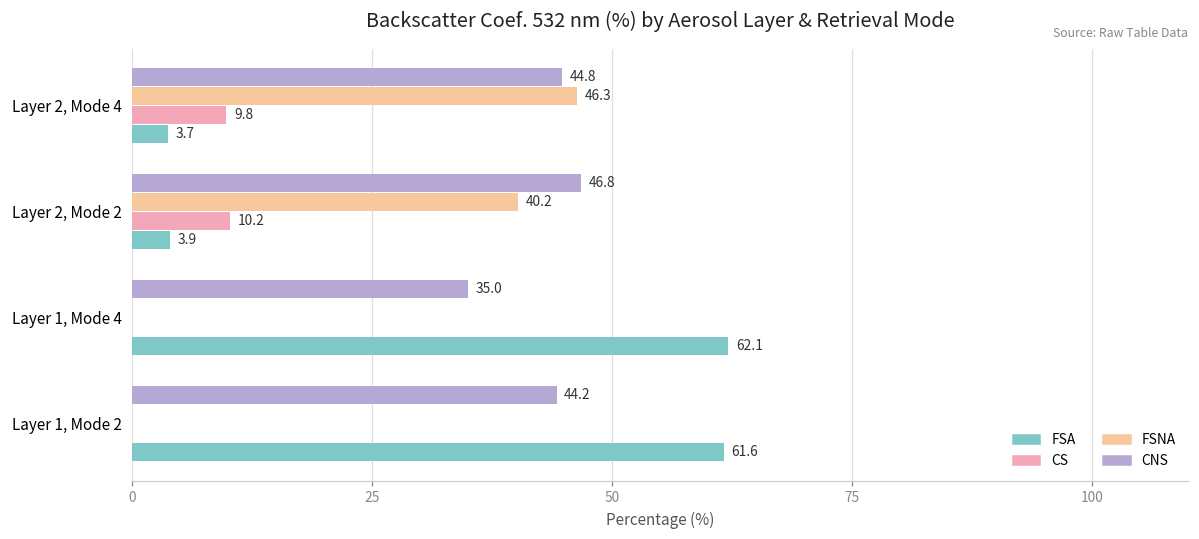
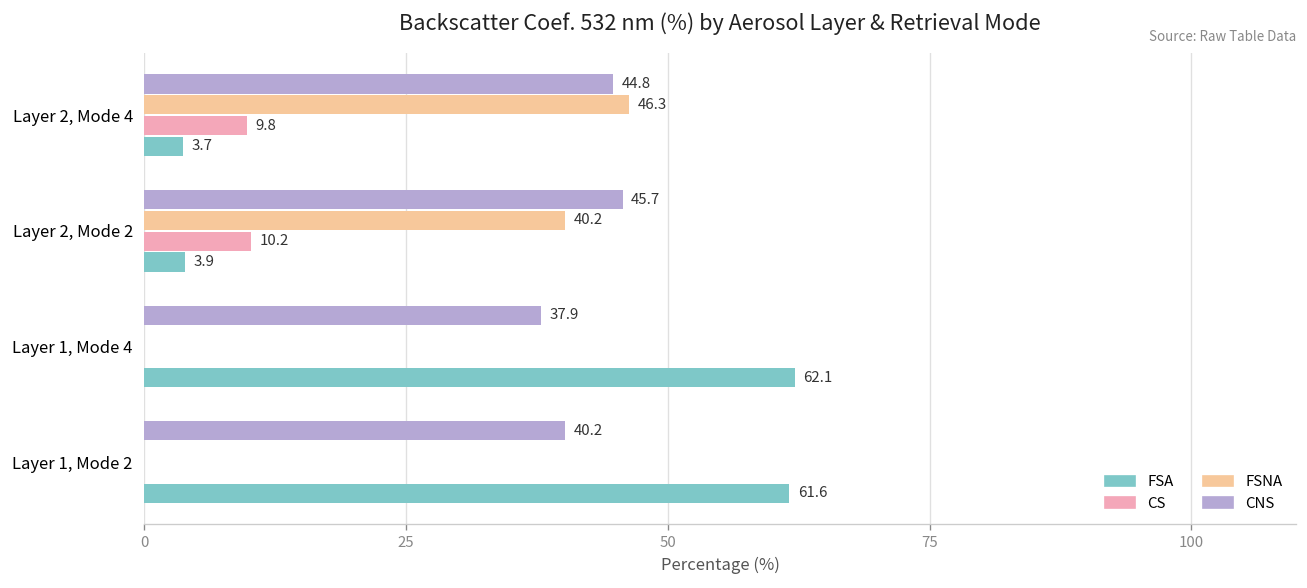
CNS, Layer 2, Mode 2: 46.8 -> 45.7
CNS, Layer 1, Mode 4: 35.0 -> 37.9
CNS, Layer 1, Mode 2: 44.2 -> 40.2
